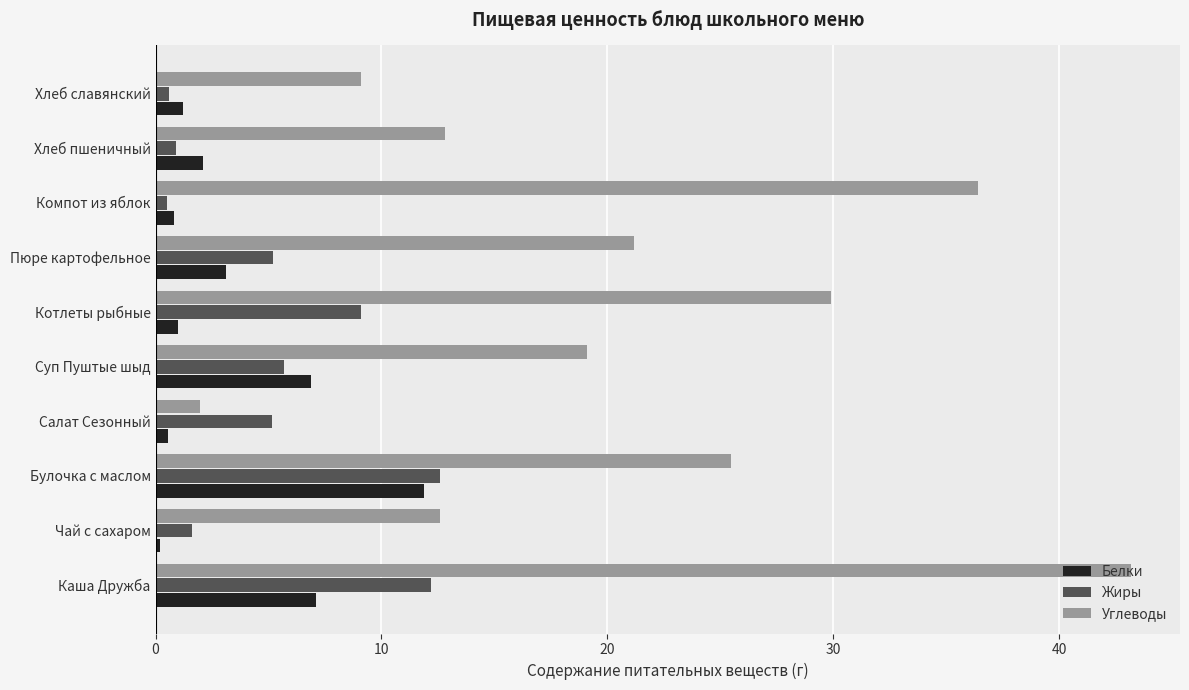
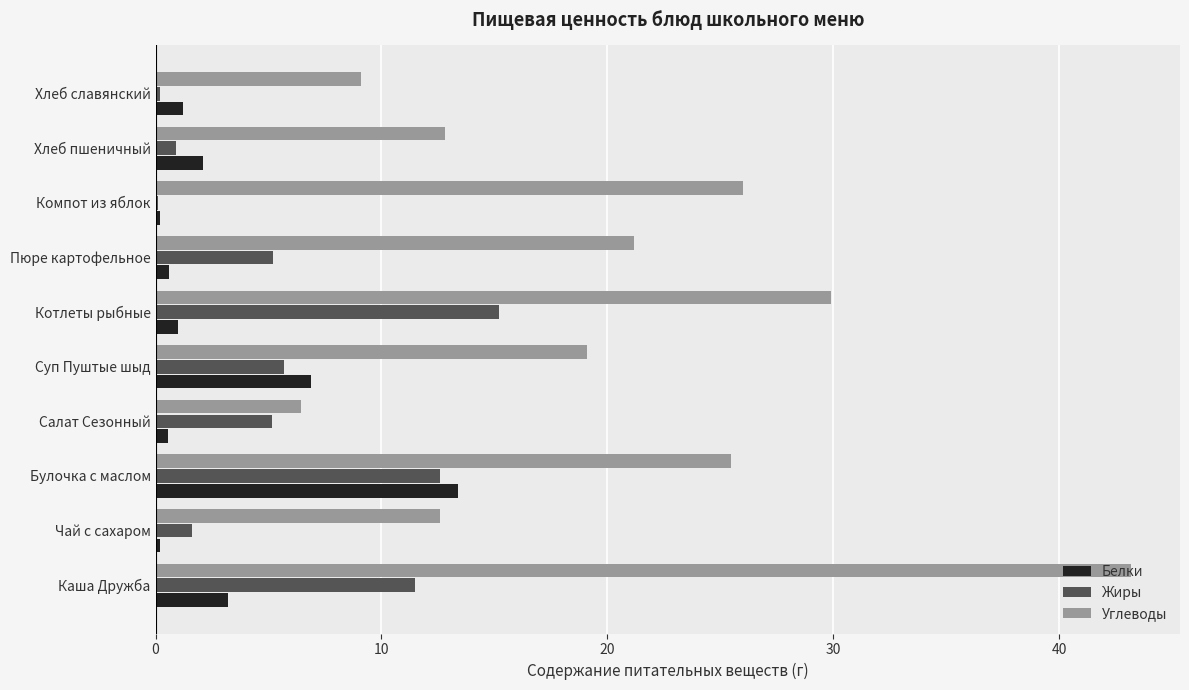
Жиры, Хлеб славянский: 0.6 -> 0.2
Углеводы, Компот из яблок: 36.4 -> 26.0
Жиры, Компот из яблок: 0.5 -> 0.1
Белки, Компот из яблок: 0.8 -> 0.2
Белки, Пюре картофельное: 3.1 -> 0.6
Жиры, Котлеты рыбные: 9.1 -> 15.2
Углеводы, Салат Сезонный: 2.0 -> 6.5
Белки, Булочка с маслом: 11.9 -> 13.4
Жиры, Каша Дружба: 12.2 -> 11.5
Белки, Каша Дружба: 7.1 -> 3.2
